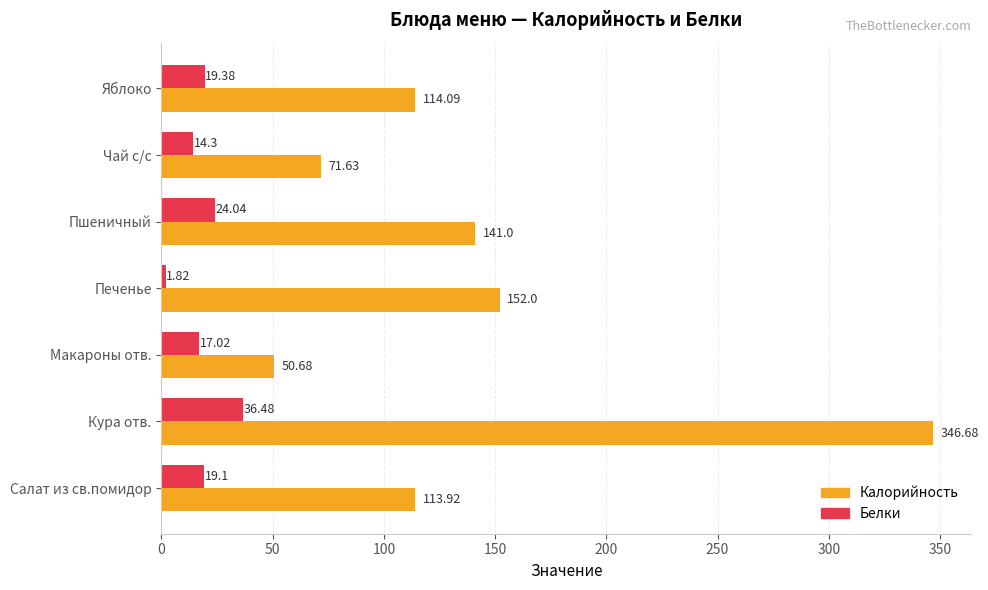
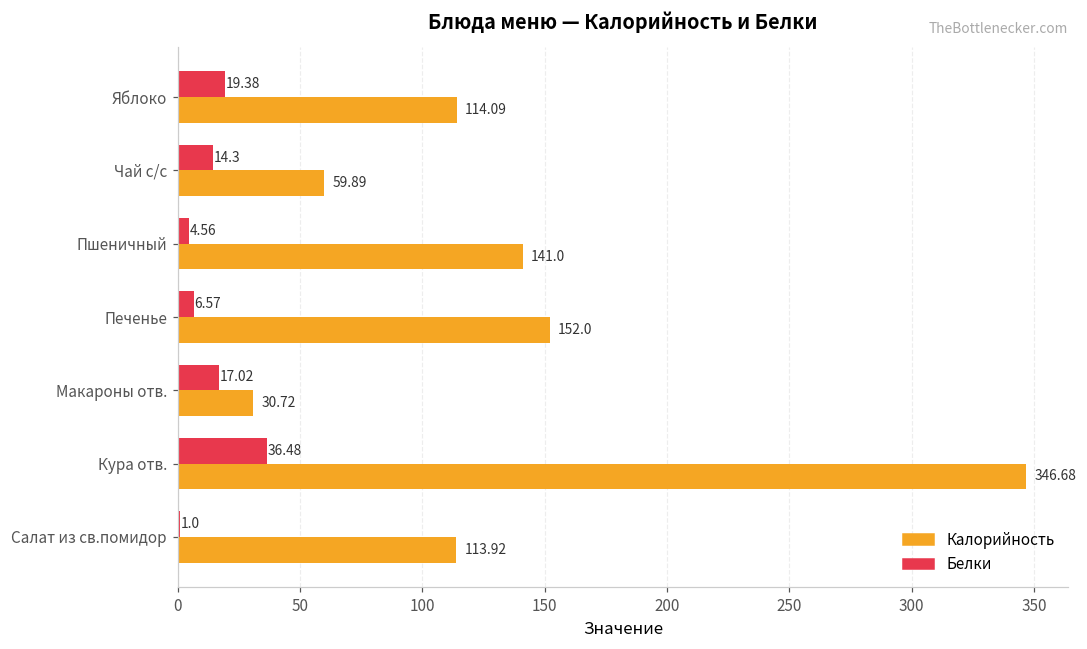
Калорийность, Чай с/с: 71.63 -> 59.89
Белки, Пшеничный: 24.04 -> 4.56
Белки, Печенье: 1.82 -> 6.57
Калорийность, Макароны отв.: 50.68 -> 30.72
Белки, Салат из св.помидор: 19.1 -> 1.0
